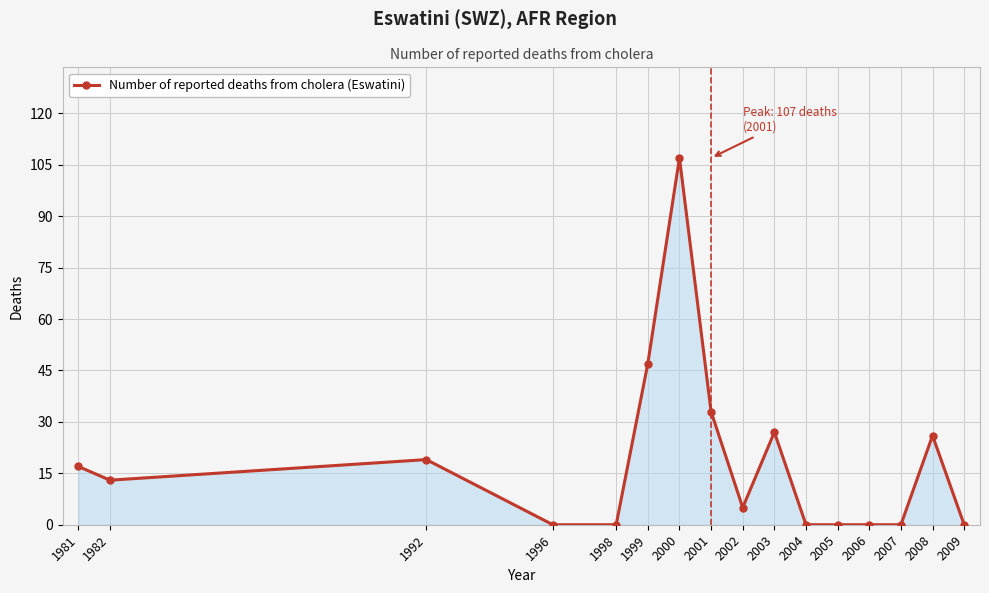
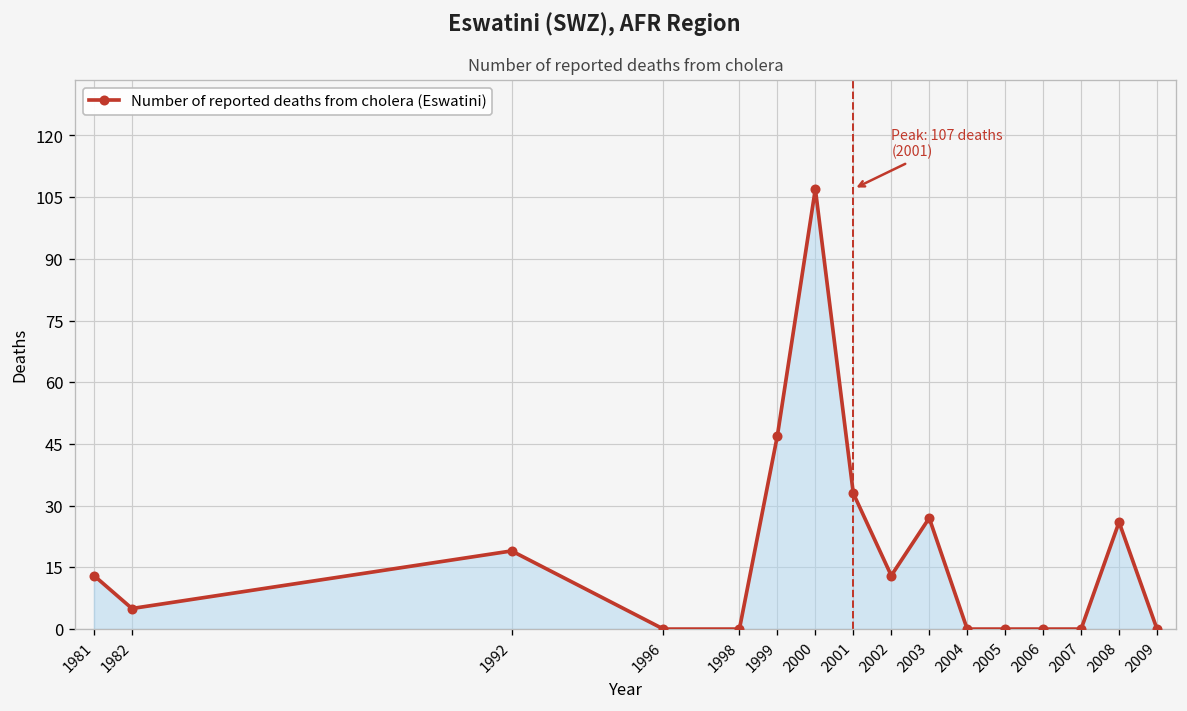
1981: 17 -> 13
1982: 13 -> 5
2002: 5 -> 13
